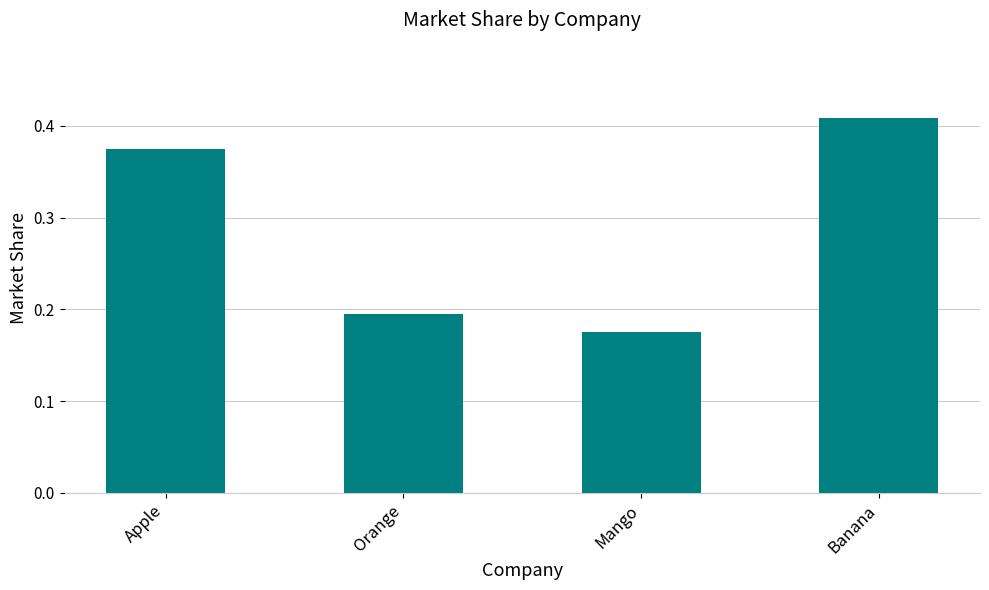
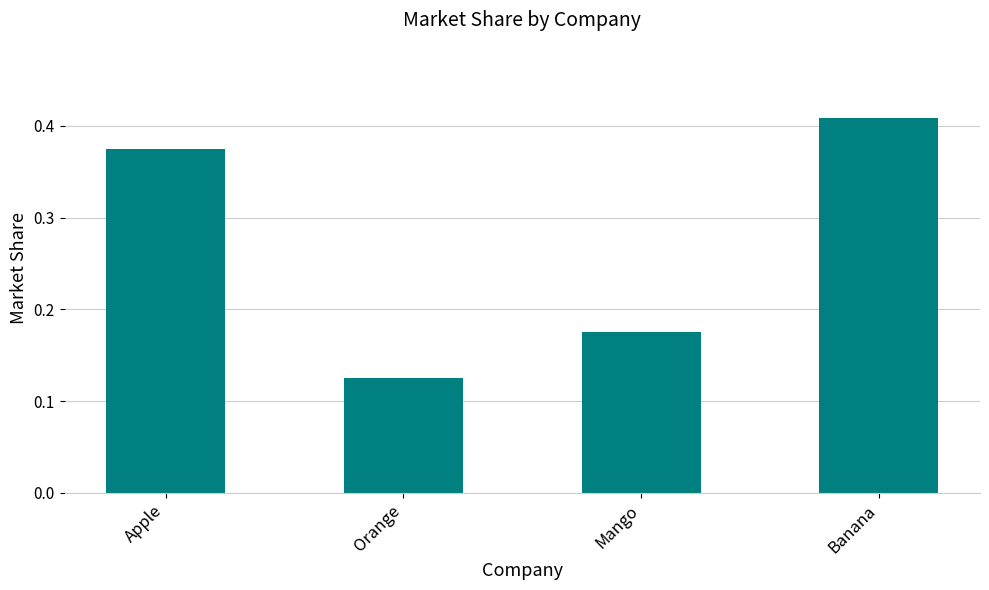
Orange: 0.20 -> 0.13
